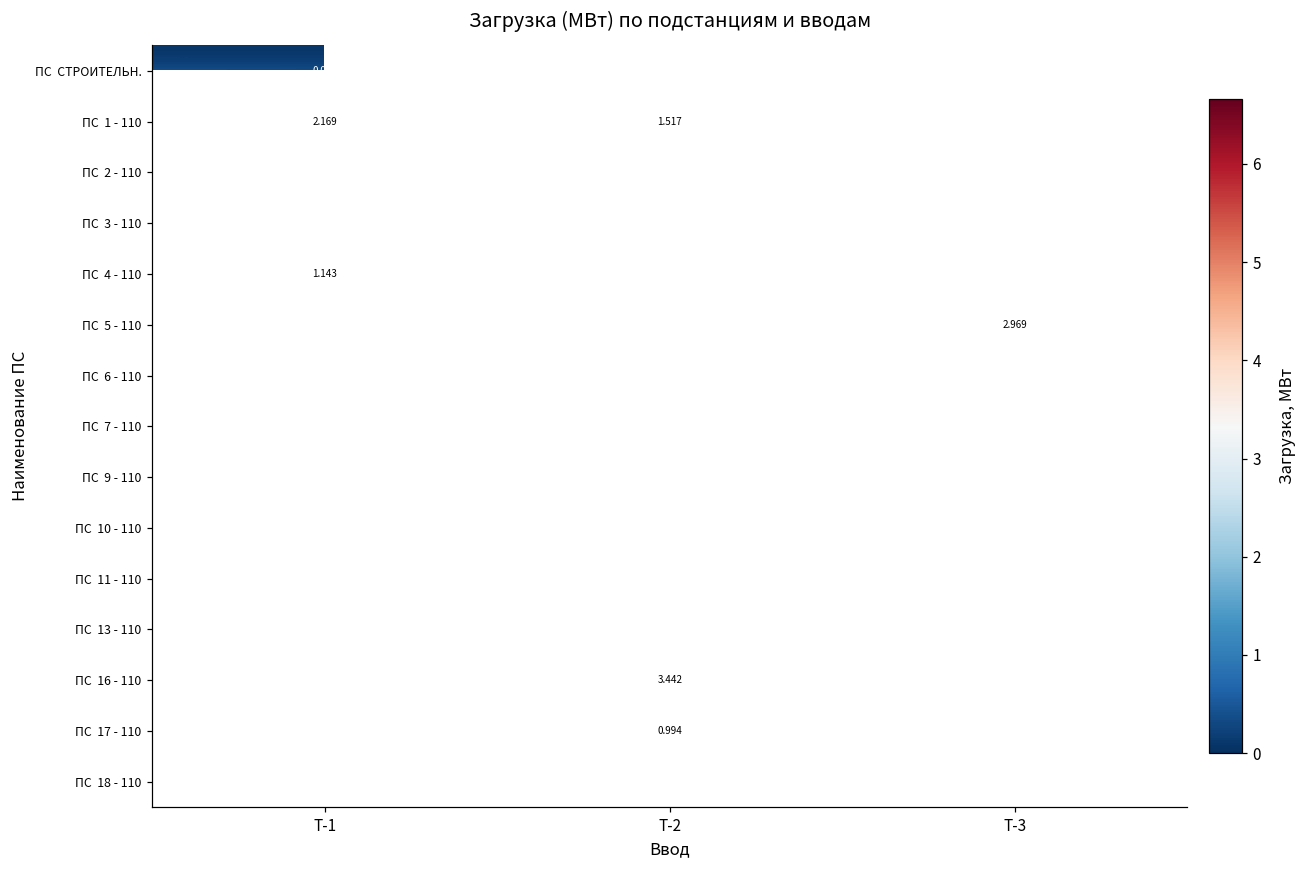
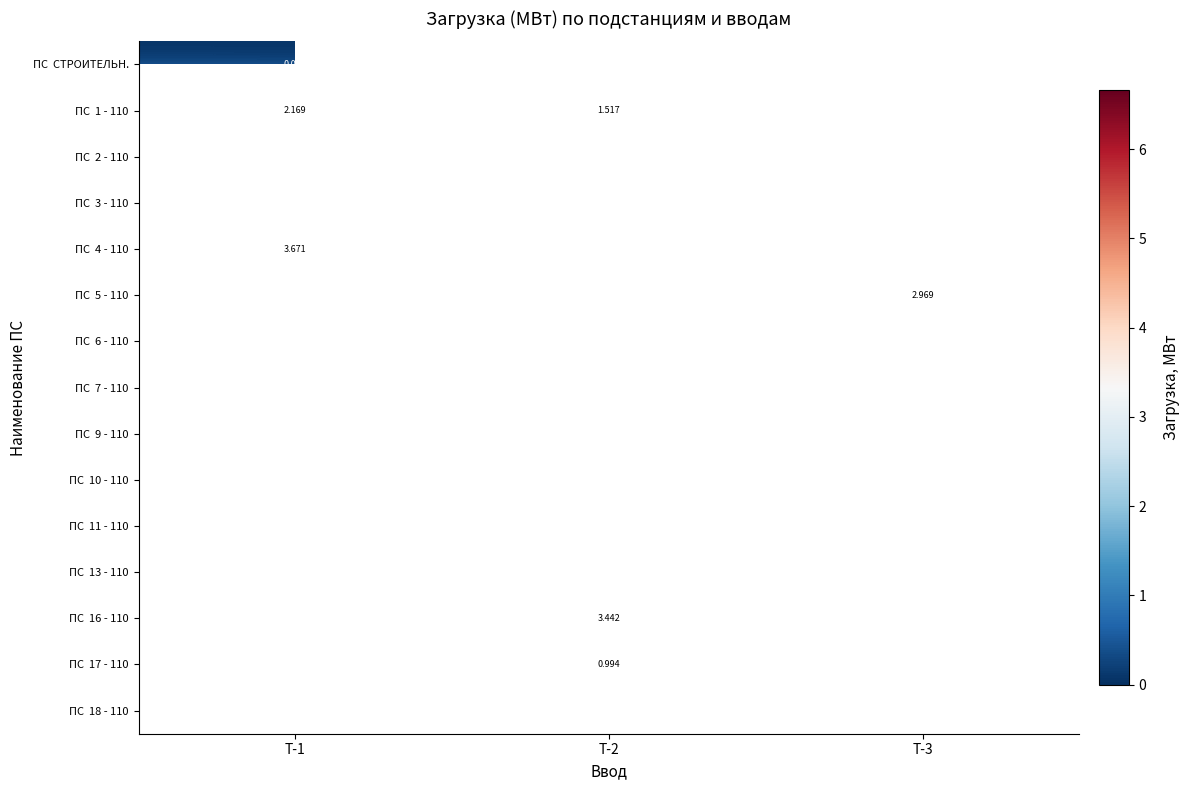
ПС 4 - 110, Т-1: 1.143 -> 3.671
